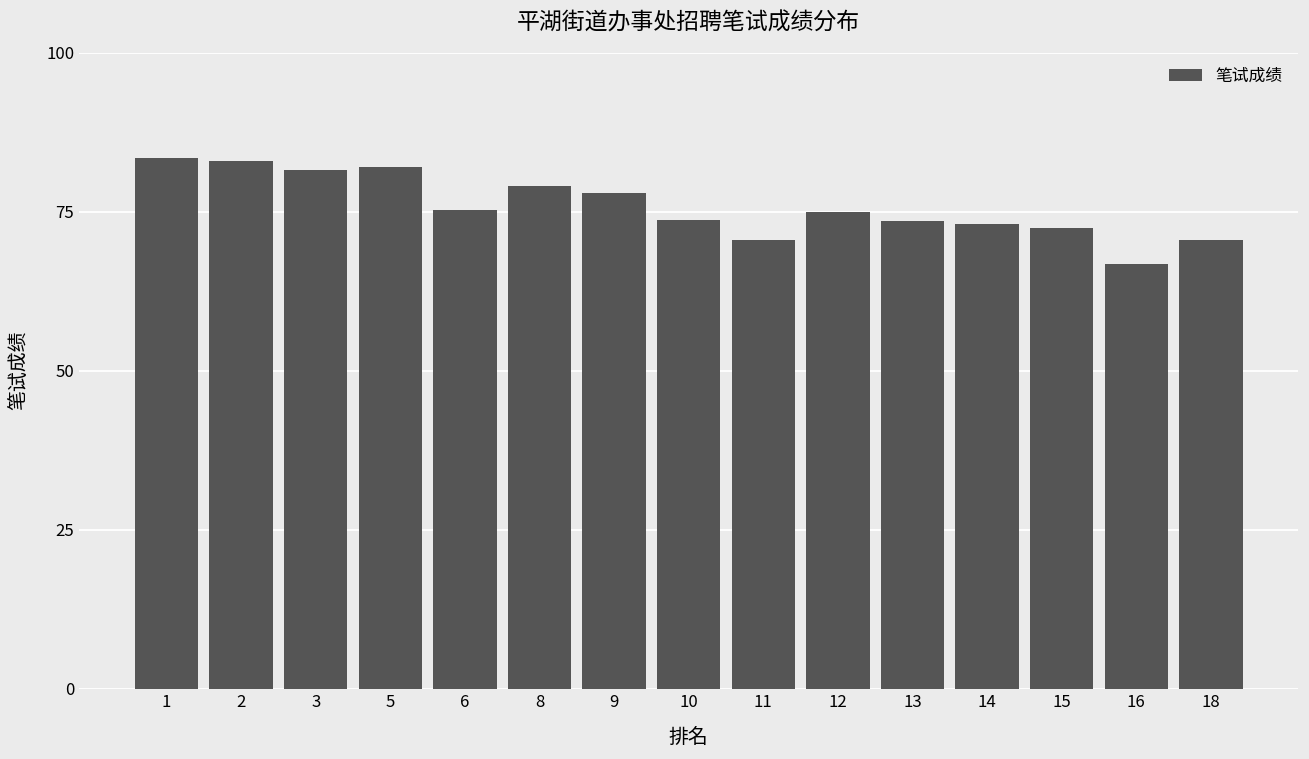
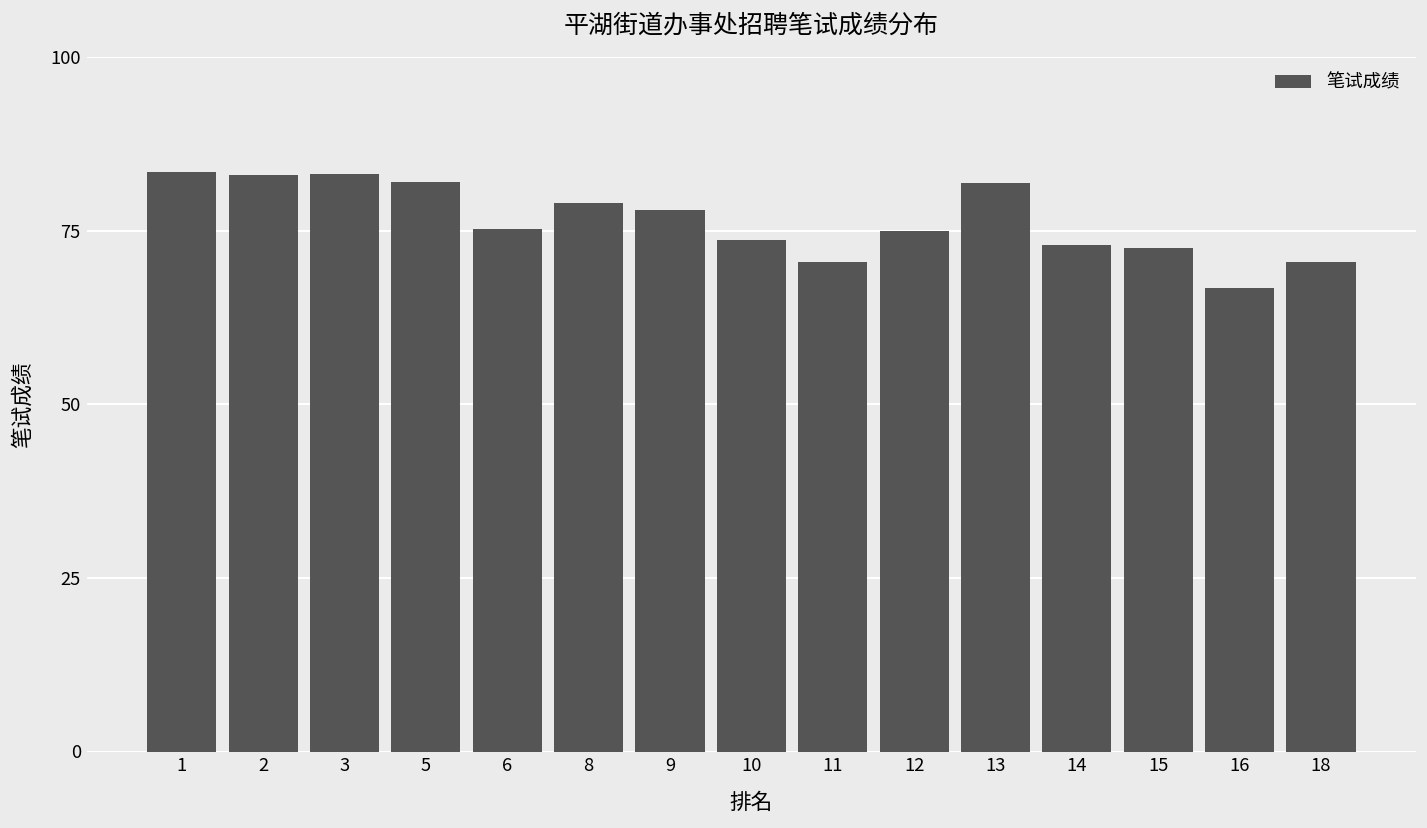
3: 82 -> 83
13: 74 -> 82
